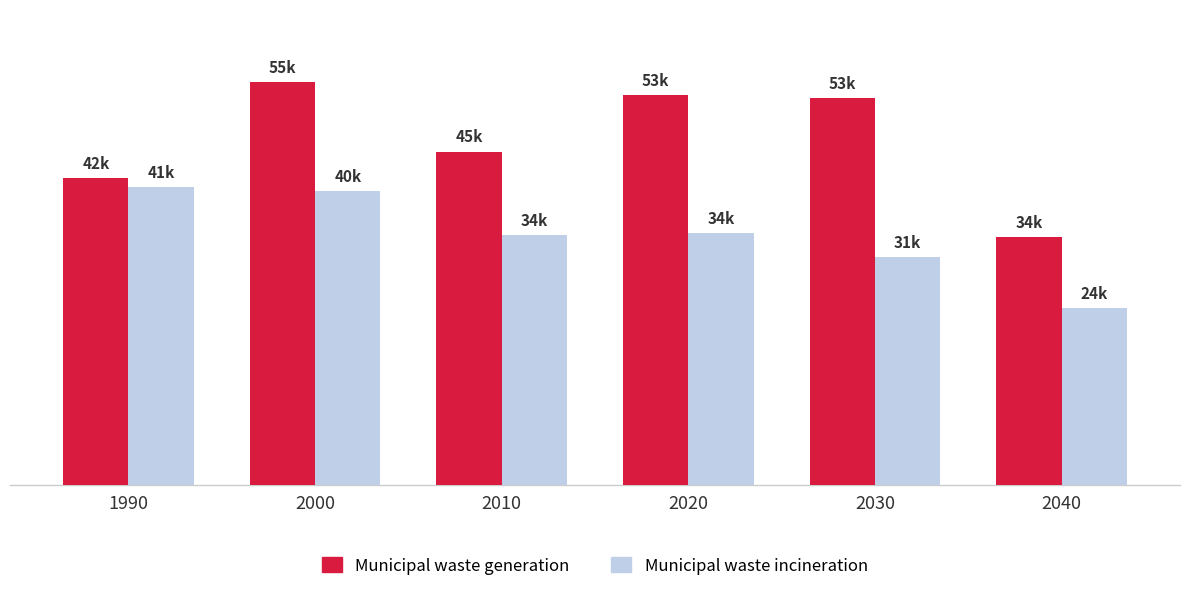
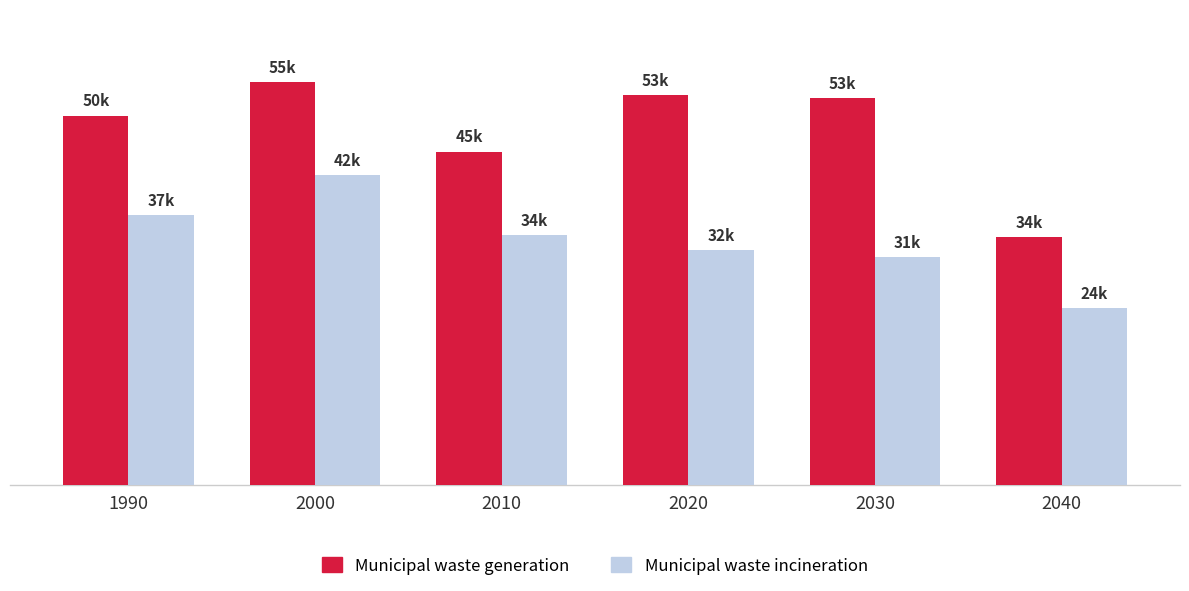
Municipal waste generation, 1990: 42k -> 50k
Municipal waste incineration, 1990: 41k -> 37k
Municipal waste incineration, 2000: 40k -> 42k
Municipal waste incineration, 2020: 34k -> 32k
